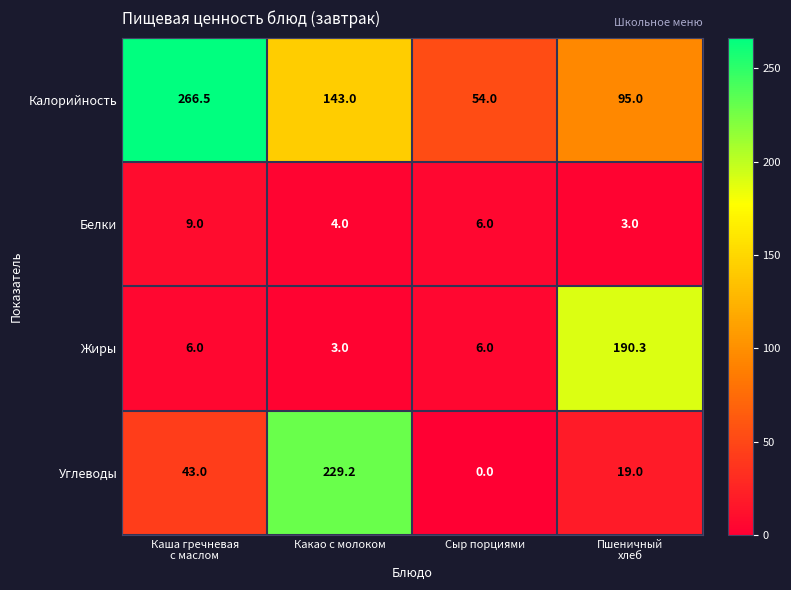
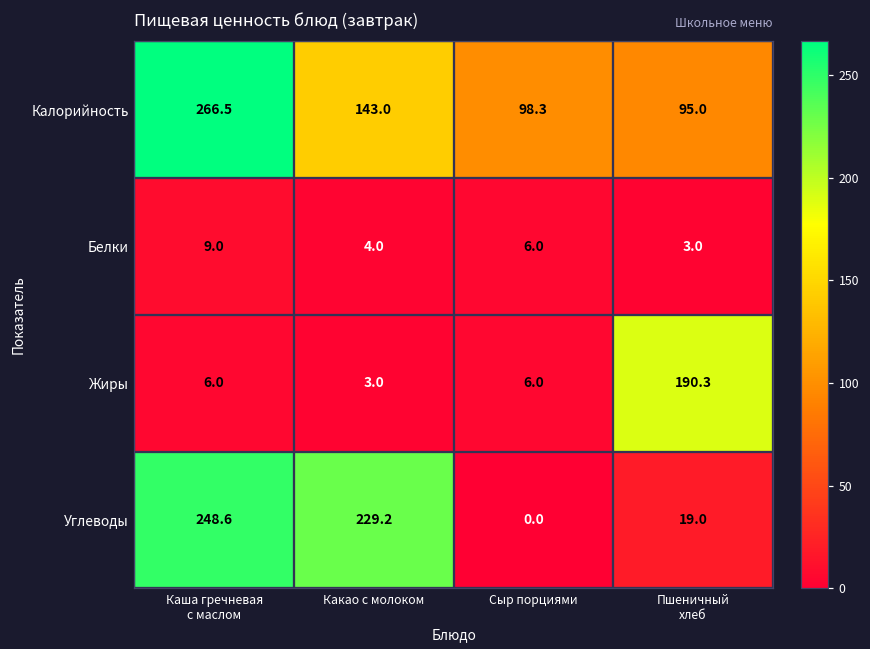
Калорийность, Сыр порциями: 54.0 -> 98.3
Углеводы, Каша гречневая с маслом: 43.0 -> 248.6
